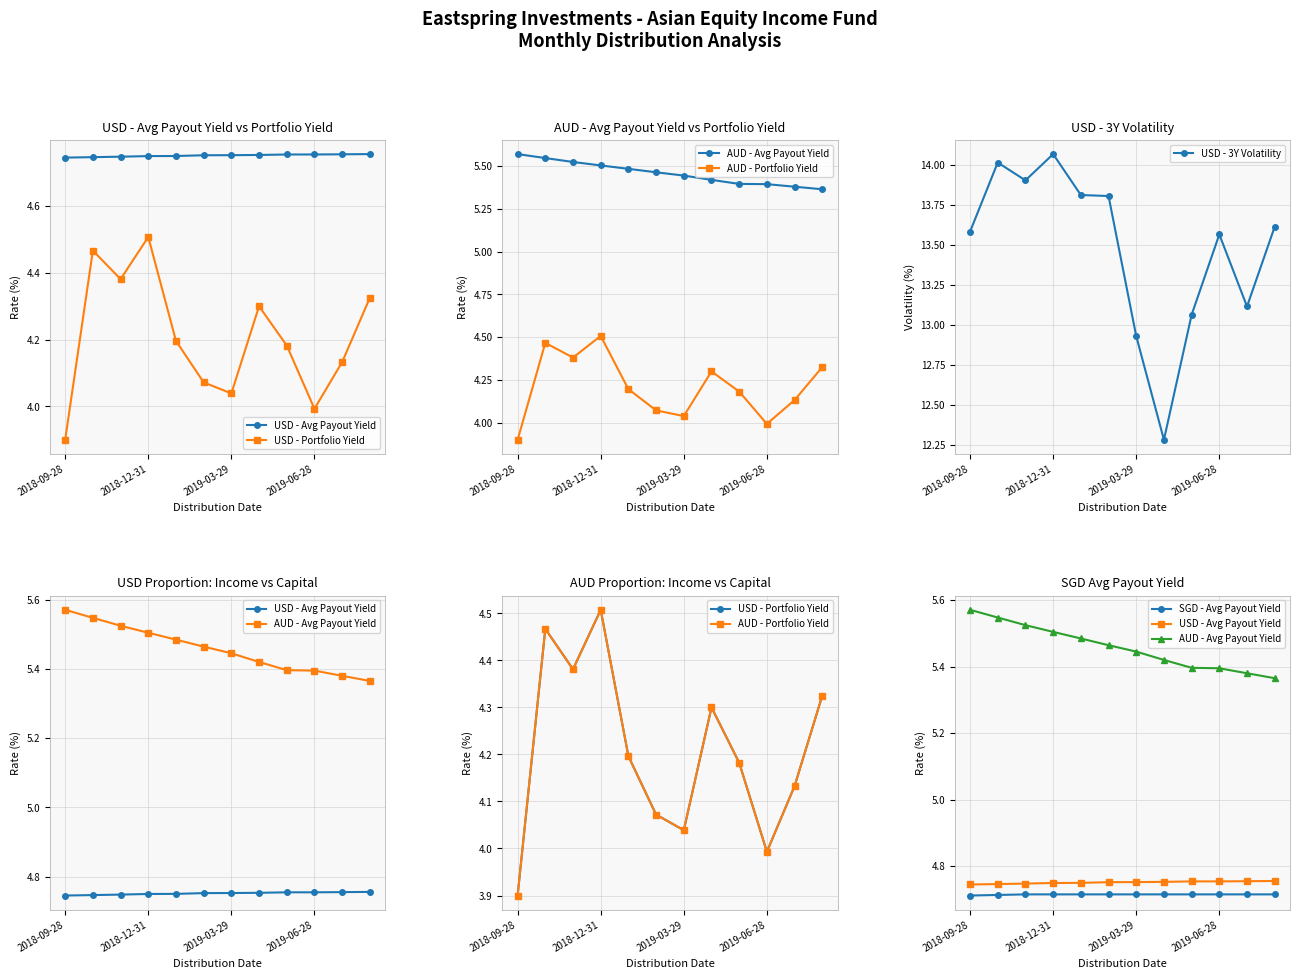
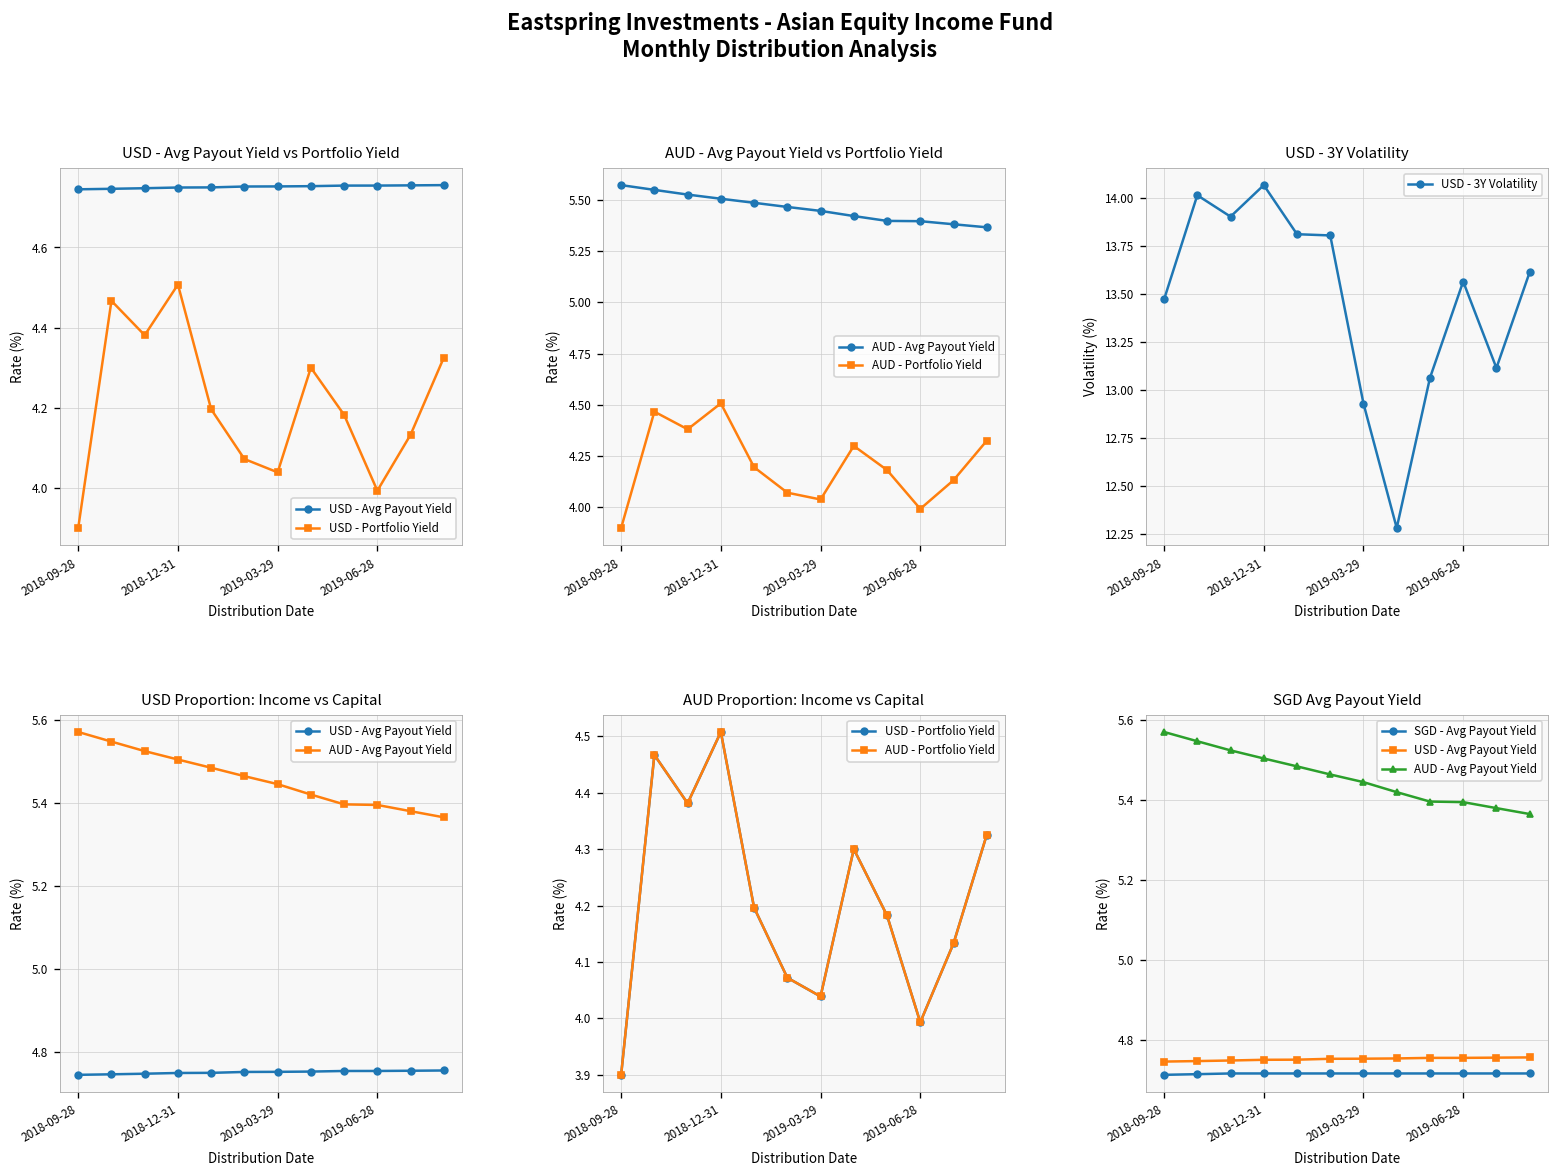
USD - 3Y Volatility, 2018-09-28: 13.58 -> 13.47
